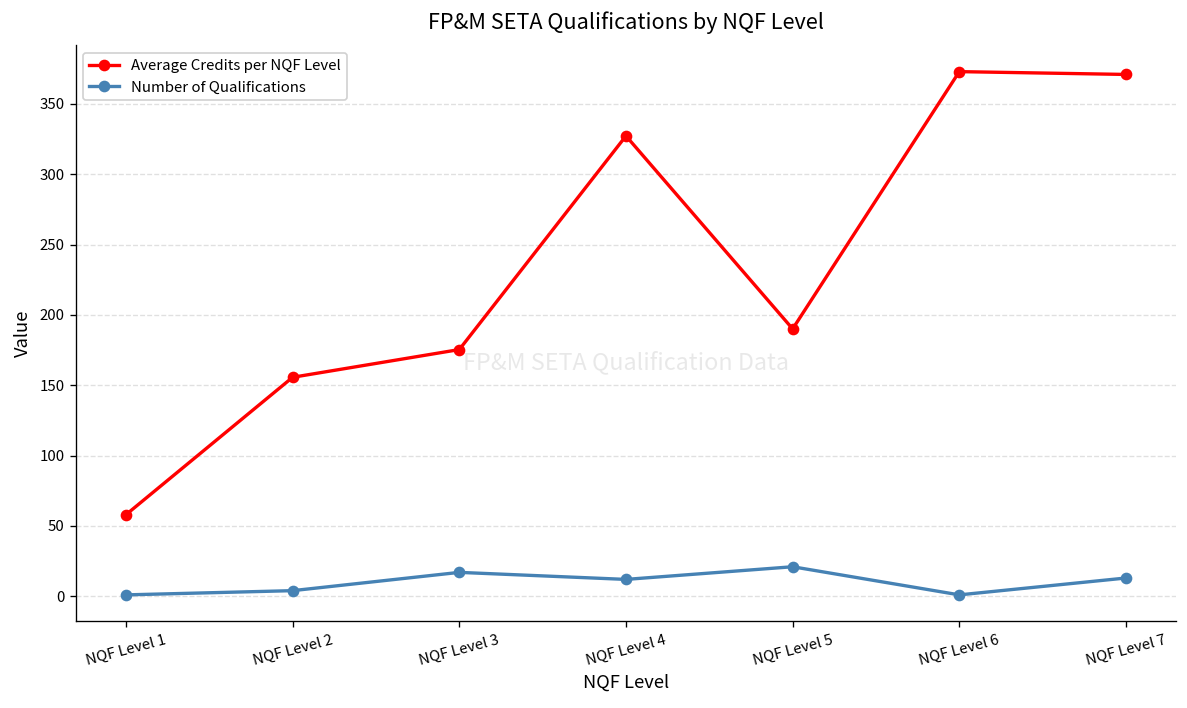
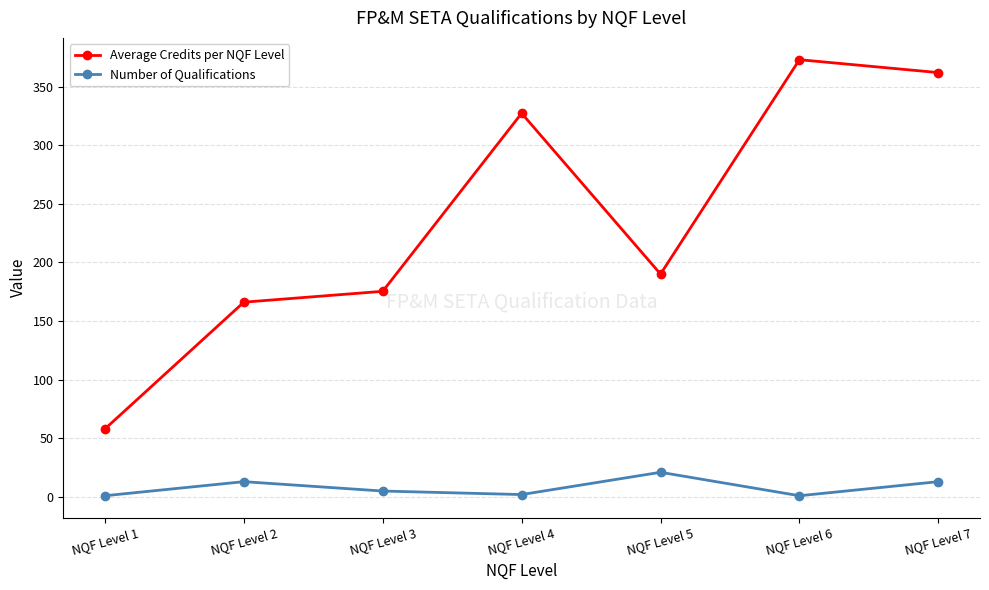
Average Credits per NQF Level, NQF Level 2: 156 -> 166
Number of Qualifications, NQF Level 2: 4 -> 13
Number of Qualifications, NQF Level 3: 17 -> 5
Number of Qualifications, NQF Level 4: 12 -> 2
Average Credits per NQF Level, NQF Level 7: 371 -> 362
